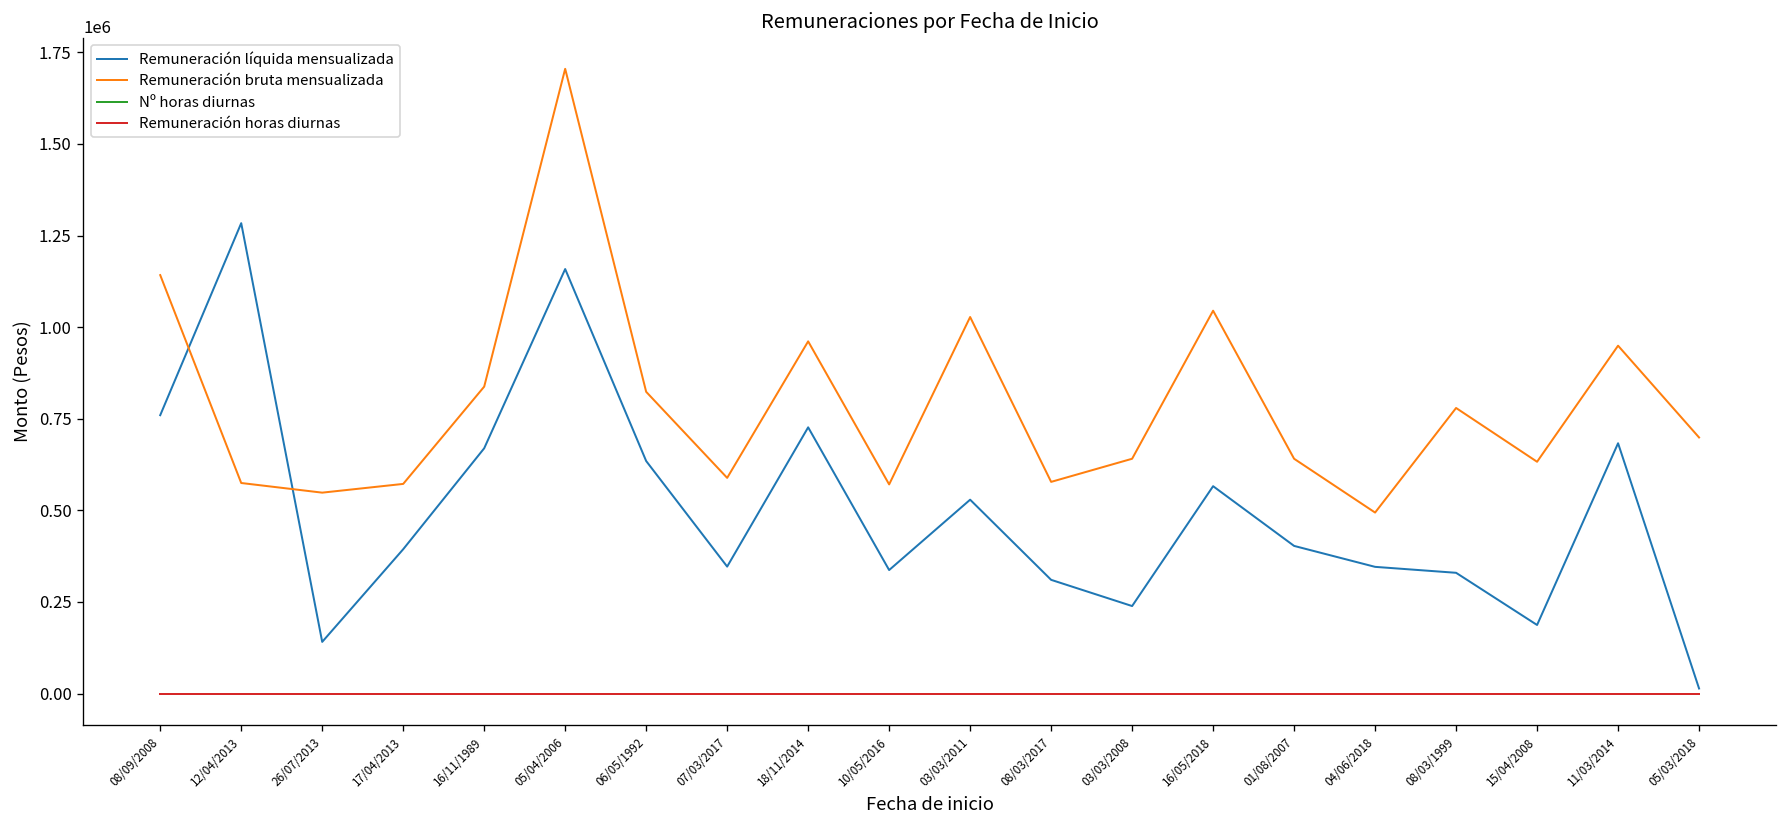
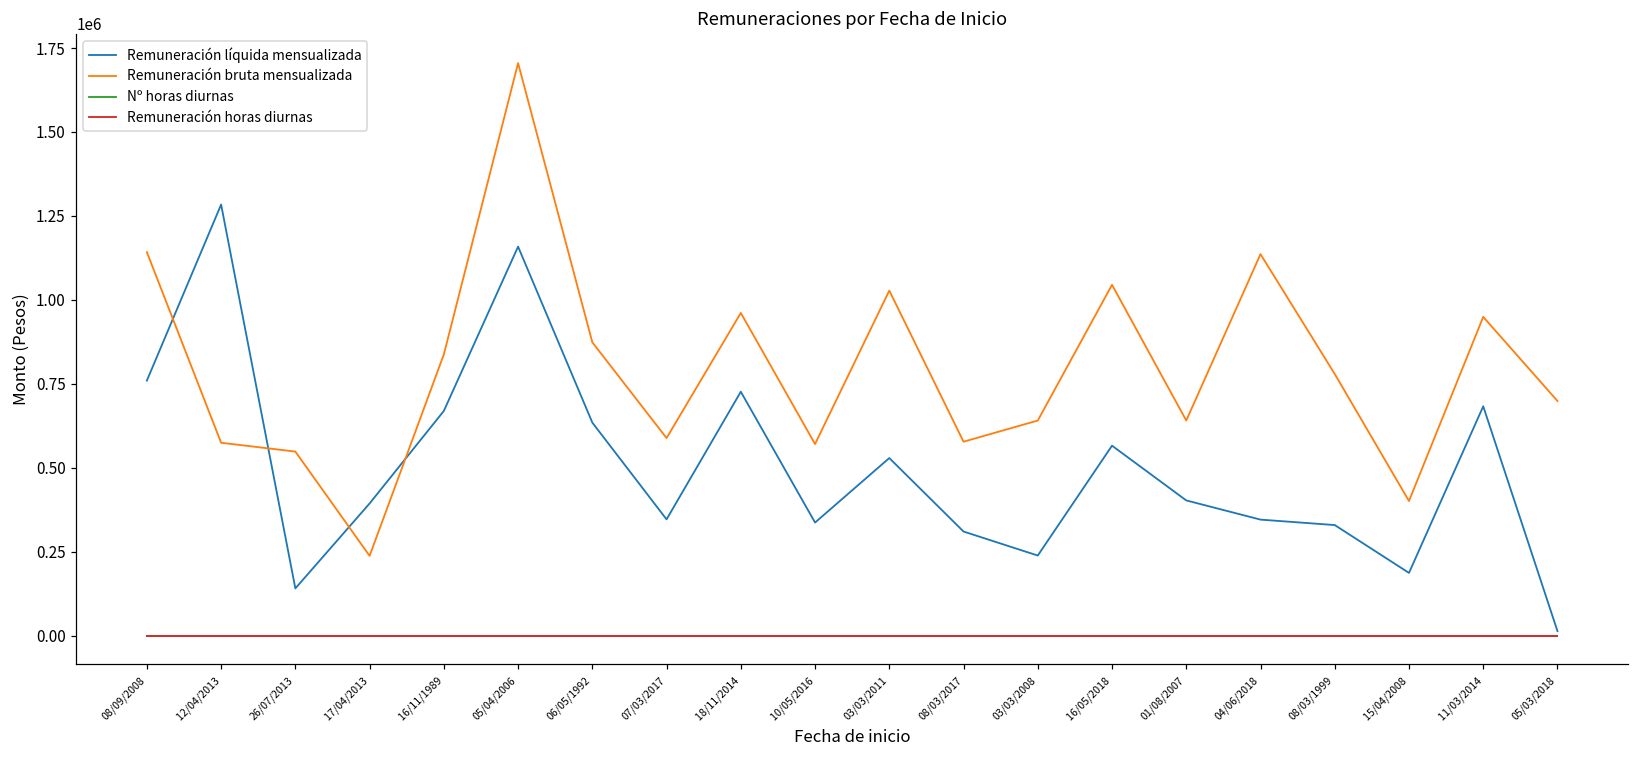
Remuneración bruta mensualizada, 17/04/2013: 570000 -> 240000
Remuneración bruta mensualizada, 06/05/1992: 820000 -> 870000
Remuneración bruta mensualizada, 04/06/2018: 490000 -> 1140000
Remuneración bruta mensualizada, 15/04/2008: 630000 -> 400000
